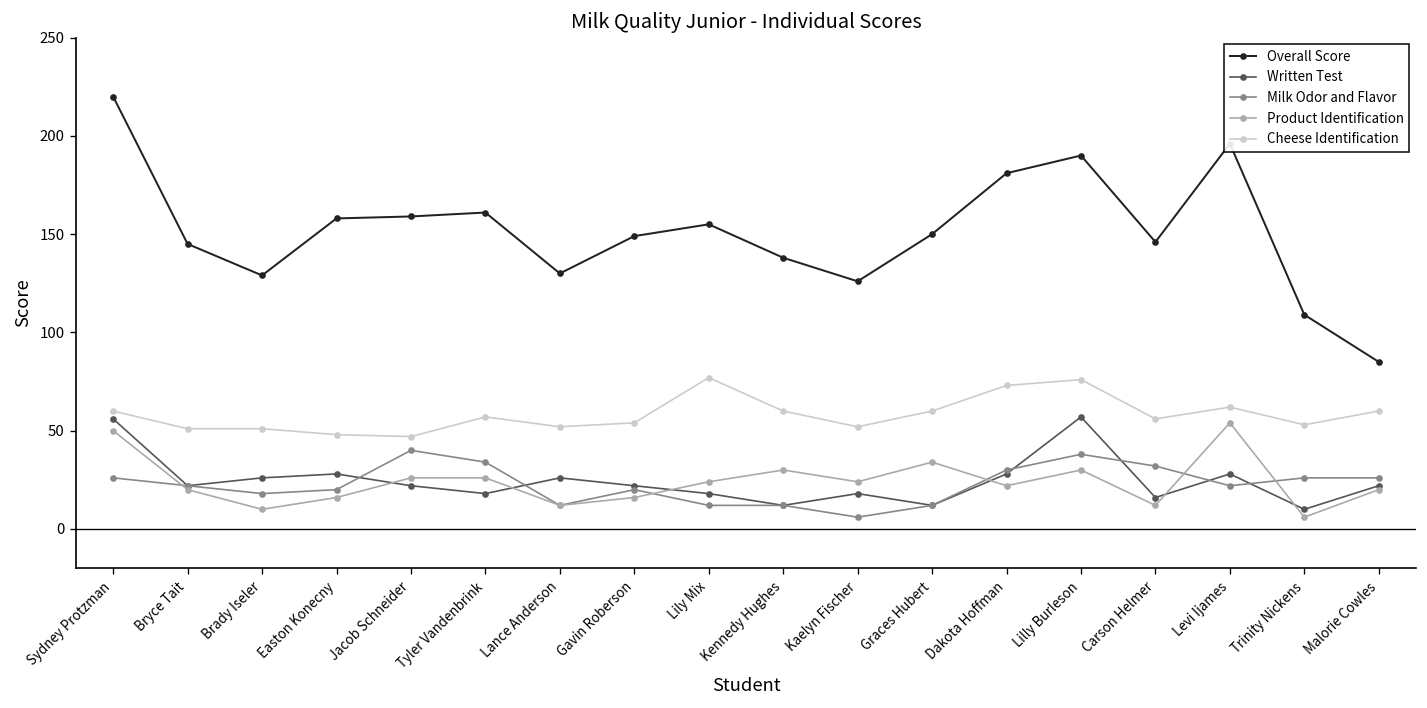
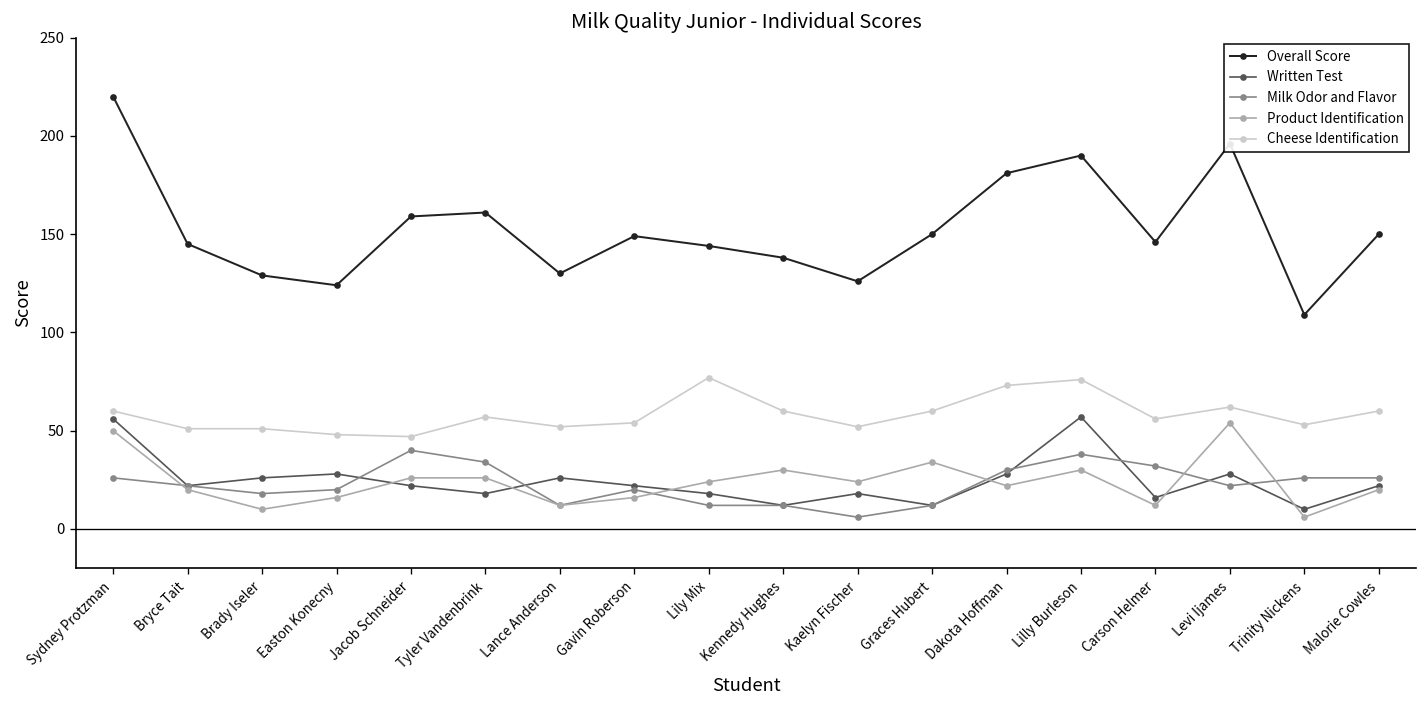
Overall Score, Easton Konecny: 158 -> 124
Overall Score, Lily Mix: 155 -> 144
Overall Score, Malorie Cowles: 85 -> 150
